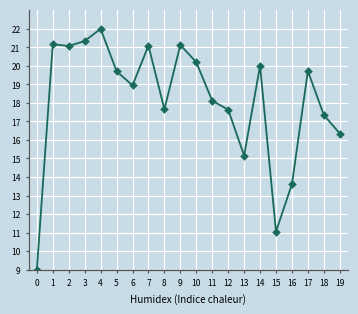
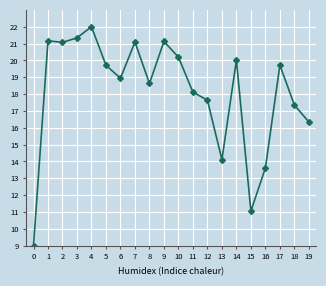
8: 17.7 -> 18.6
13: 15.2 -> 14.1
